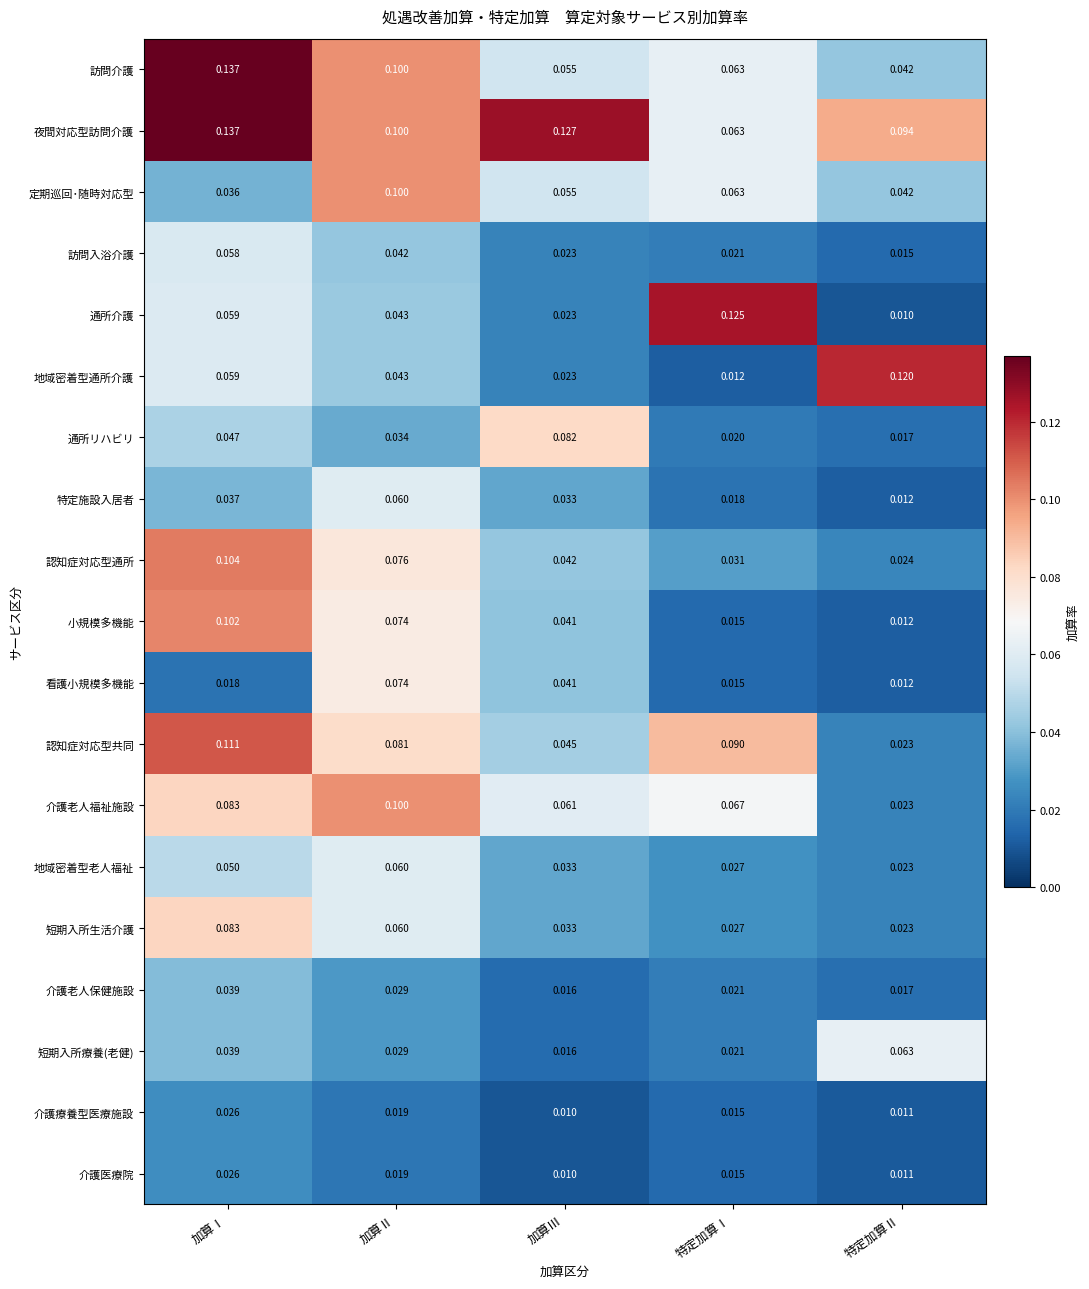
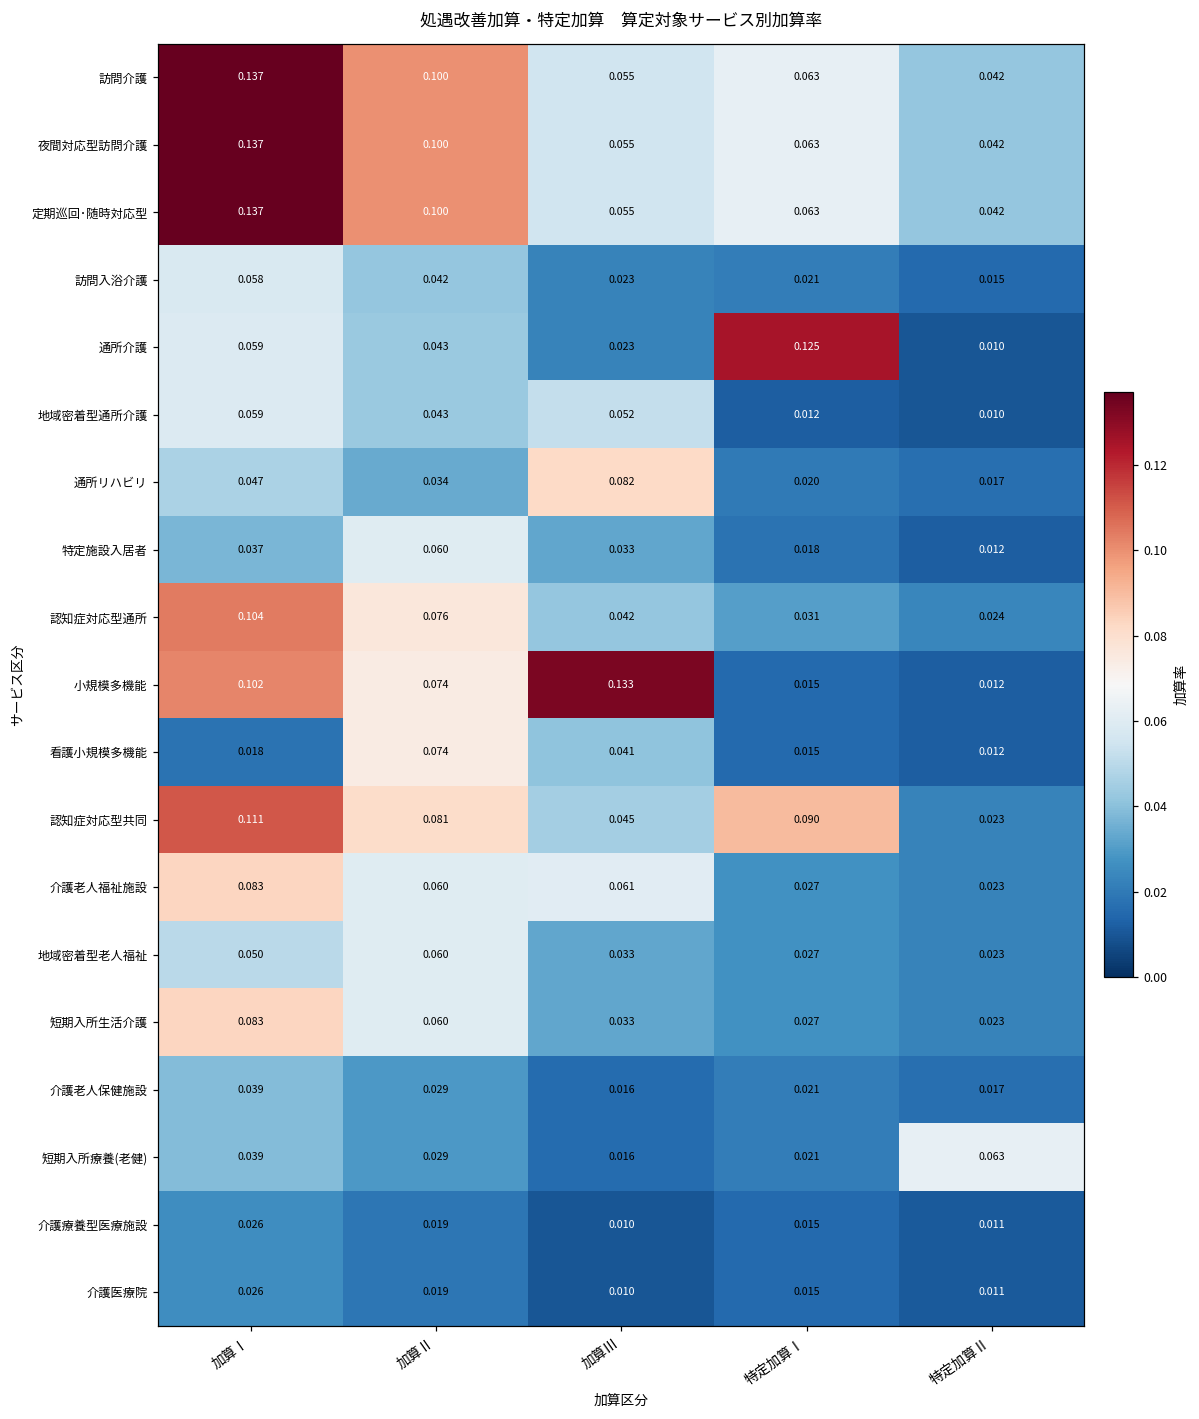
夜間対応型訪問介護, 加算Ⅲ: 0.127 -> 0.055
夜間対応型訪問介護, 特定加算Ⅱ: 0.094 -> 0.042
定期巡回･随時対応型, 加算Ⅰ: 0.036 -> 0.137
地域密着型通所介護, 加算Ⅲ: 0.023 -> 0.052
地域密着型通所介護, 特定加算Ⅱ: 0.120 -> 0.010
小規模多機能, 加算Ⅲ: 0.041 -> 0.133
介護老人福祉施設, 加算Ⅱ: 0.100 -> 0.060
介護老人福祉施設, 特定加算Ⅰ: 0.067 -> 0.027
